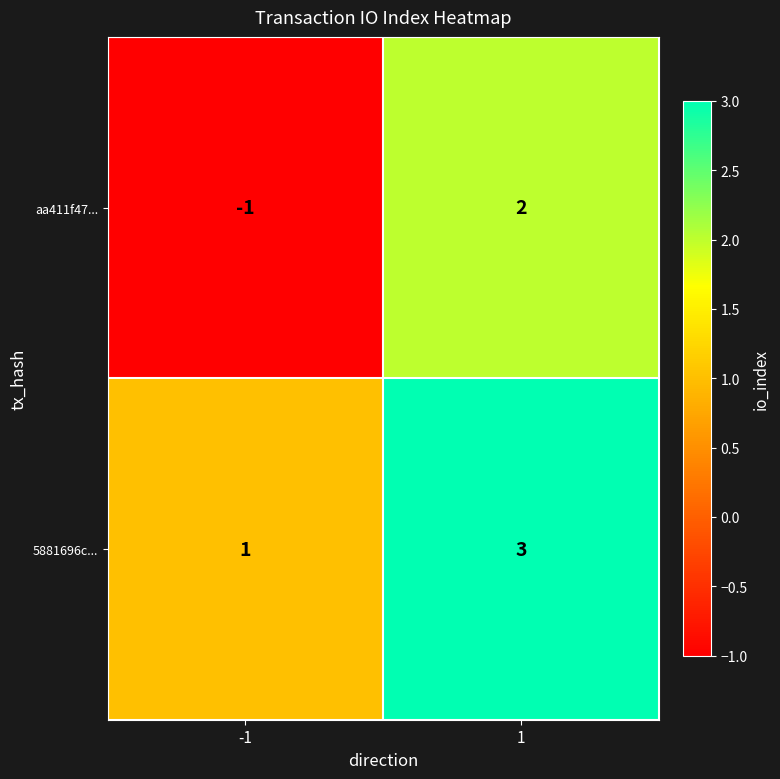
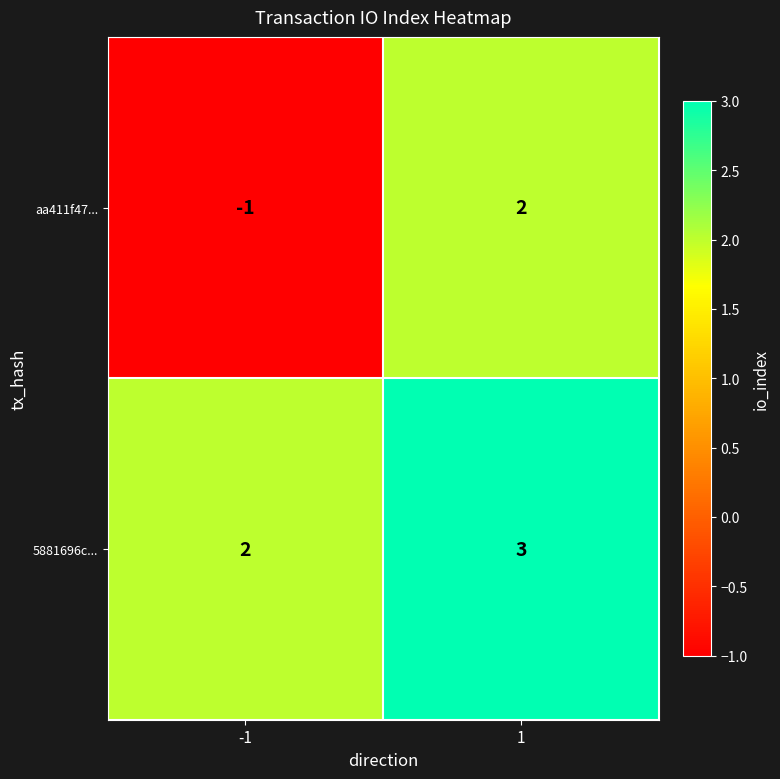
5881696c..., -1: 1 -> 2
